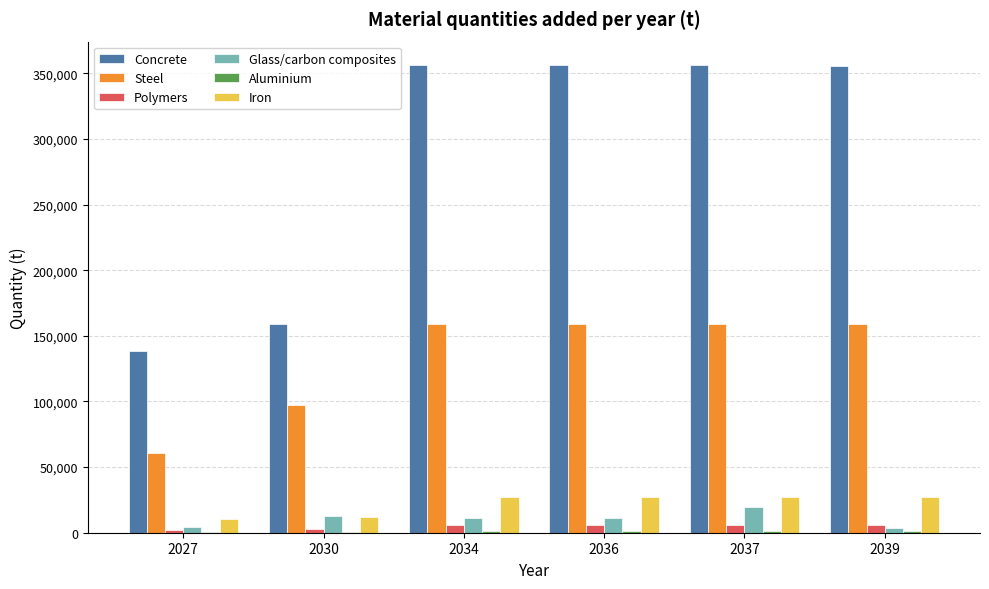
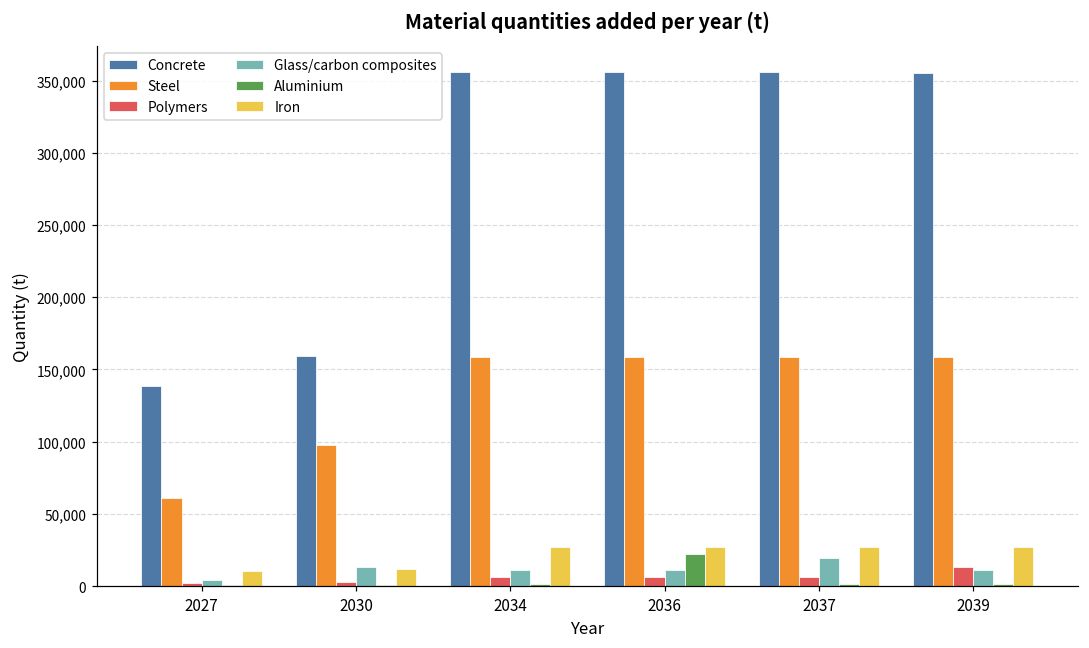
Aluminium, 2036: 1,000 -> 22,000
Polymers, 2039: 6,000 -> 13,000
Glass/carbon composites, 2039: 3,000 -> 11,000
